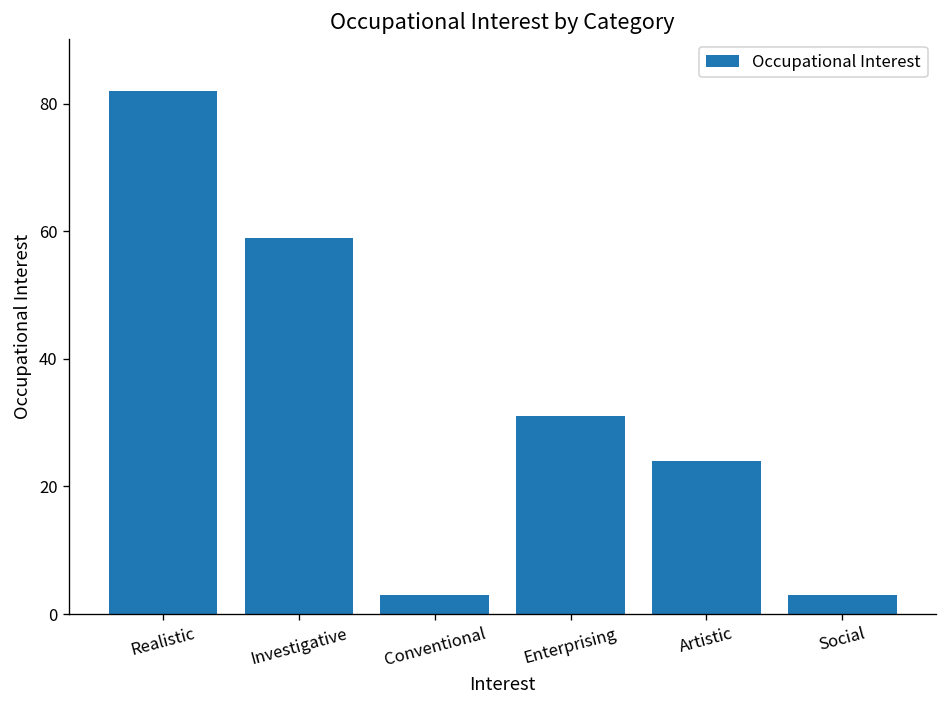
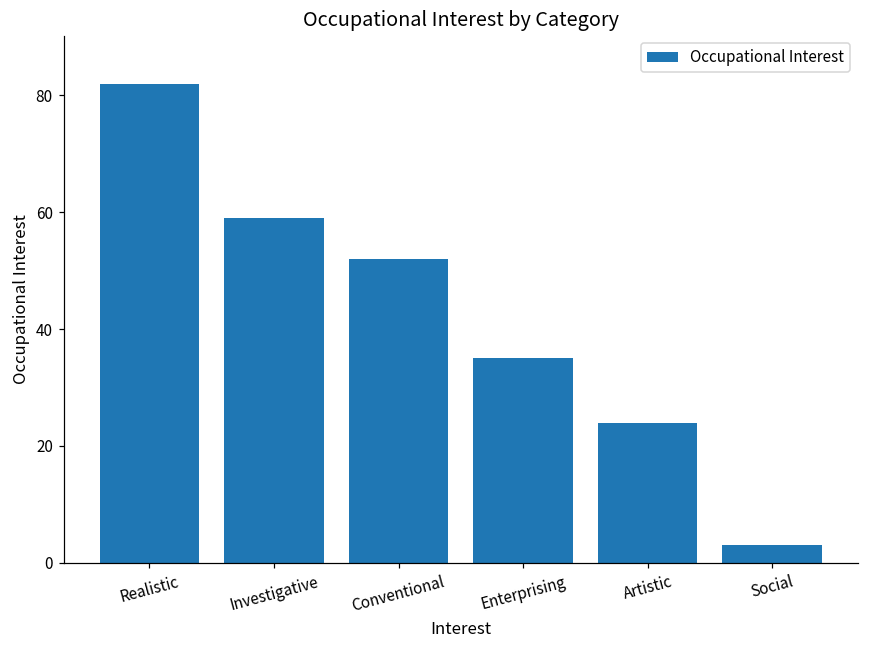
Conventional: 3 -> 52
Enterprising: 31 -> 35
